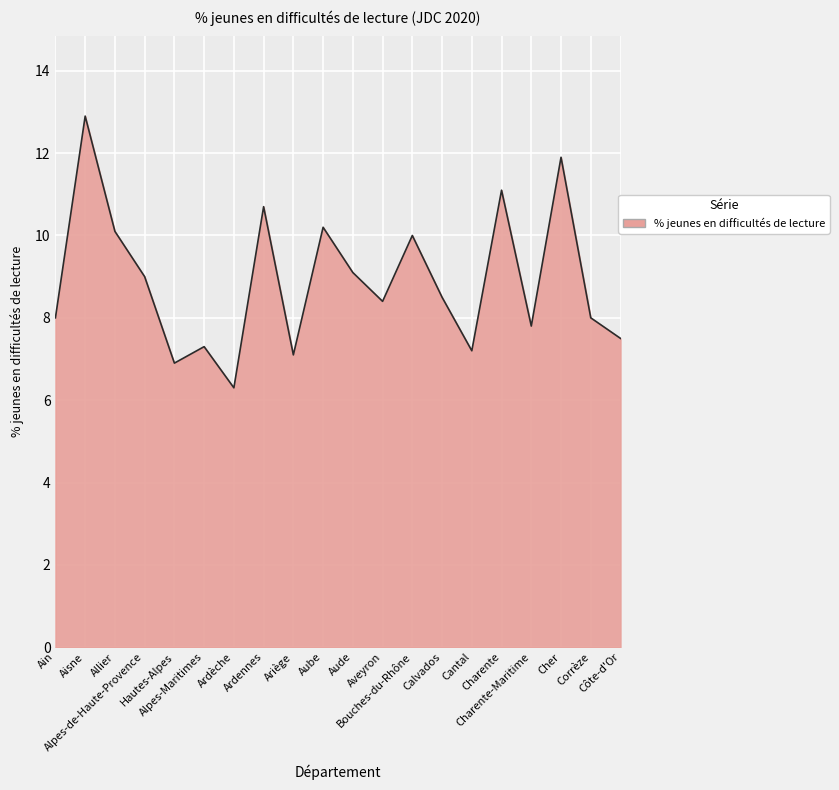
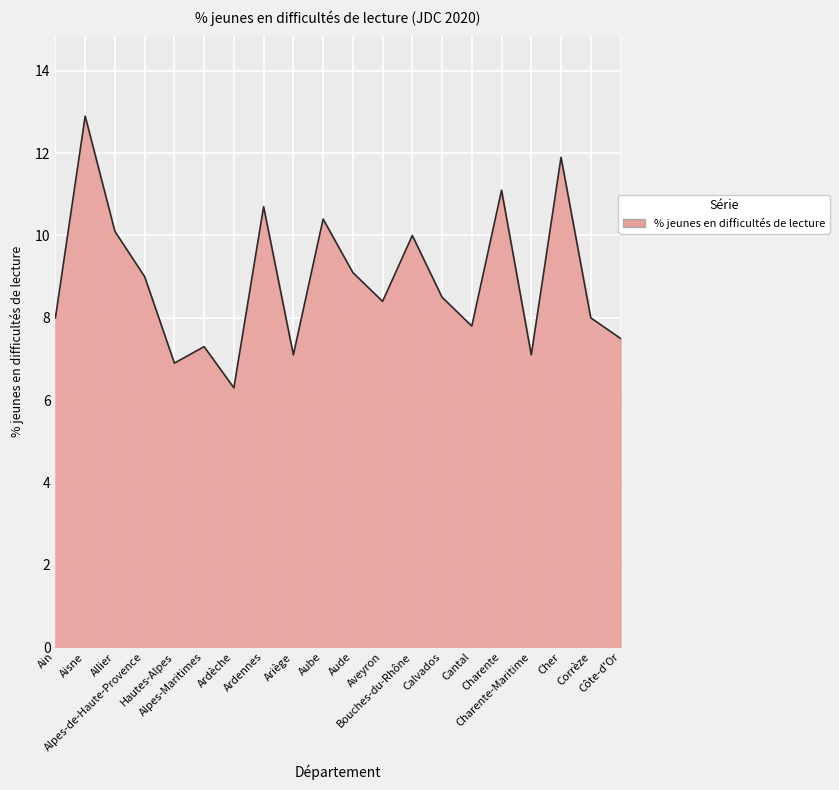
Aube: 10.2 -> 10.4
Cantal: 7.2 -> 7.8
Charente-Maritime: 7.8 -> 7.1
